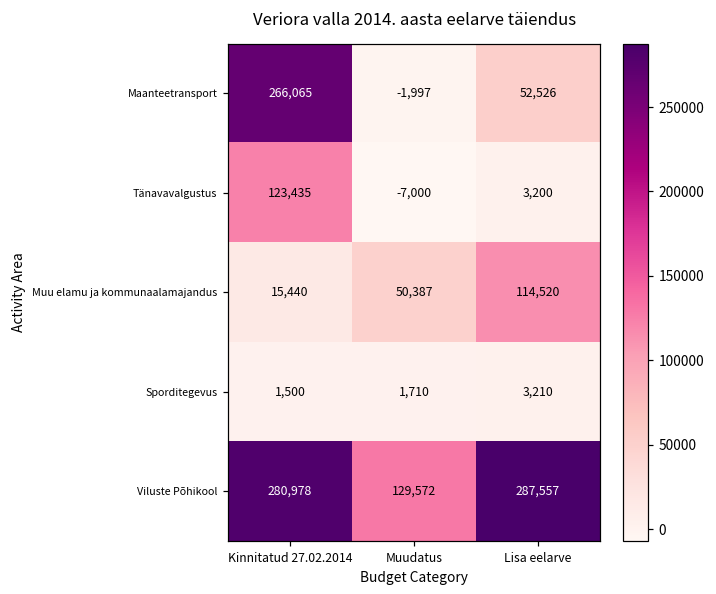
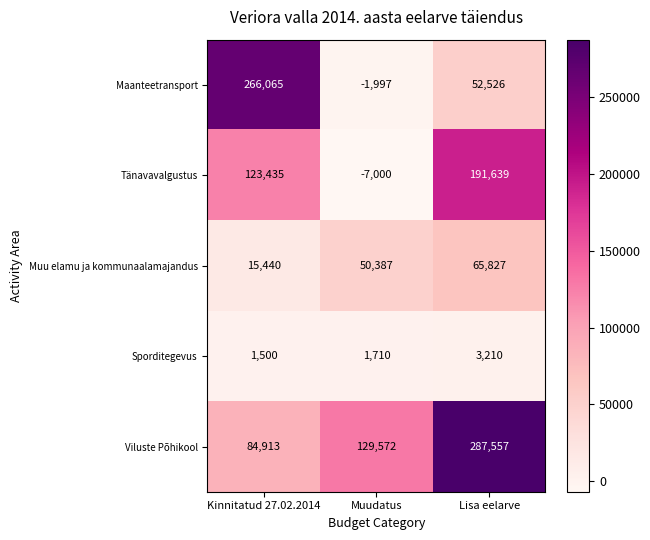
Tänavavalgustus, Lisa eelarve: 3,200 -> 191,639
Muu elamu ja kommunaalamajandus, Lisa eelarve: 114,520 -> 65,827
Viluste Põhikool, Kinnitatud 27.02.2014: 280,978 -> 84,913
